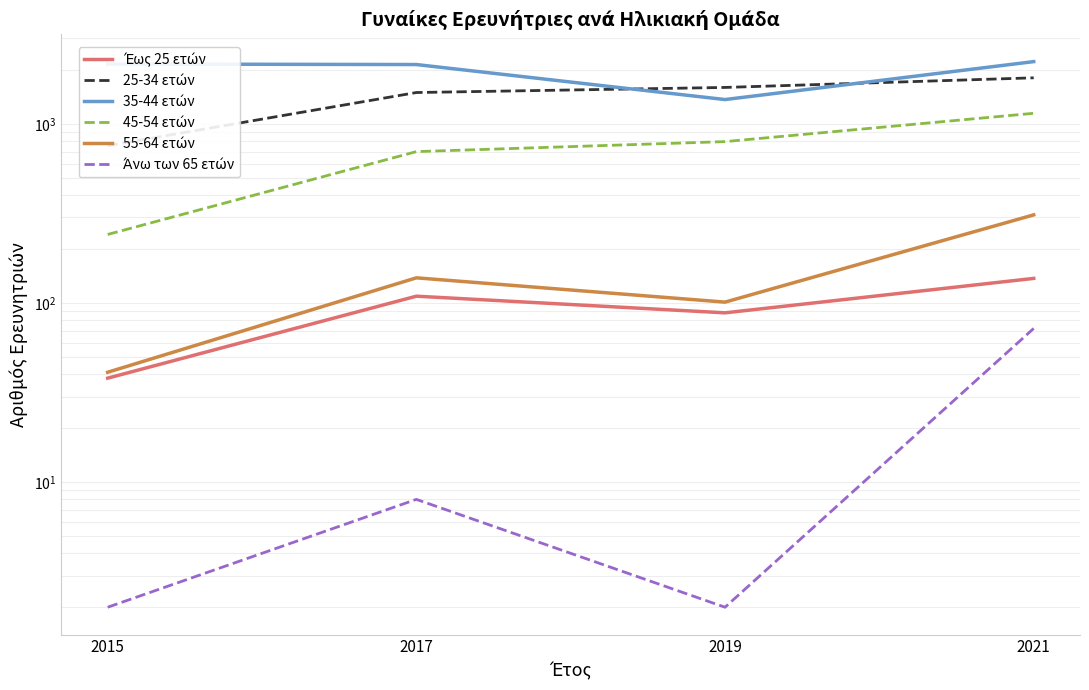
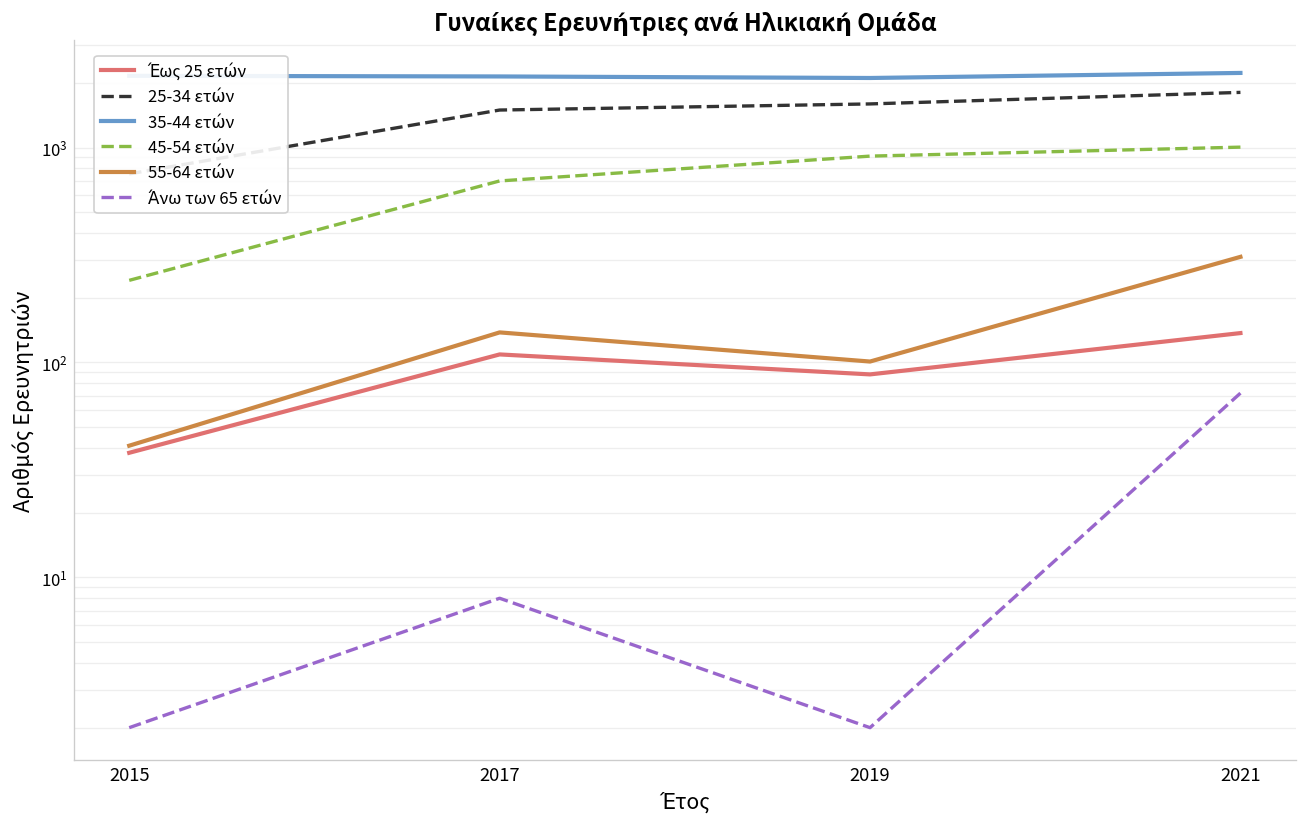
35-44 ετών, 2019: 1400 -> 2100
45-54 ετών, 2019: 800 -> 900
45-54 ετών, 2021: 1100 -> 1000
